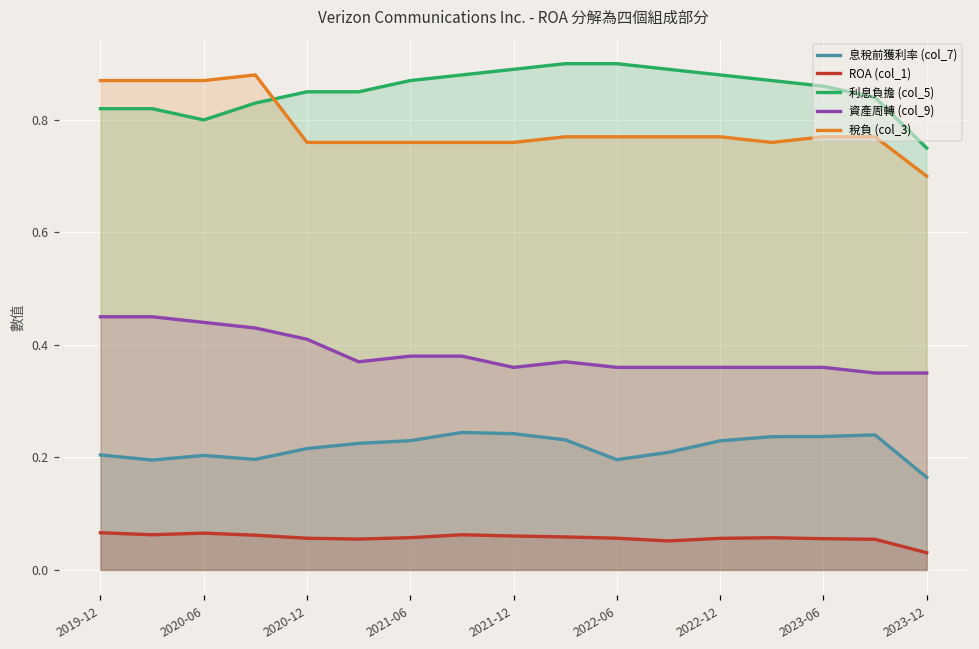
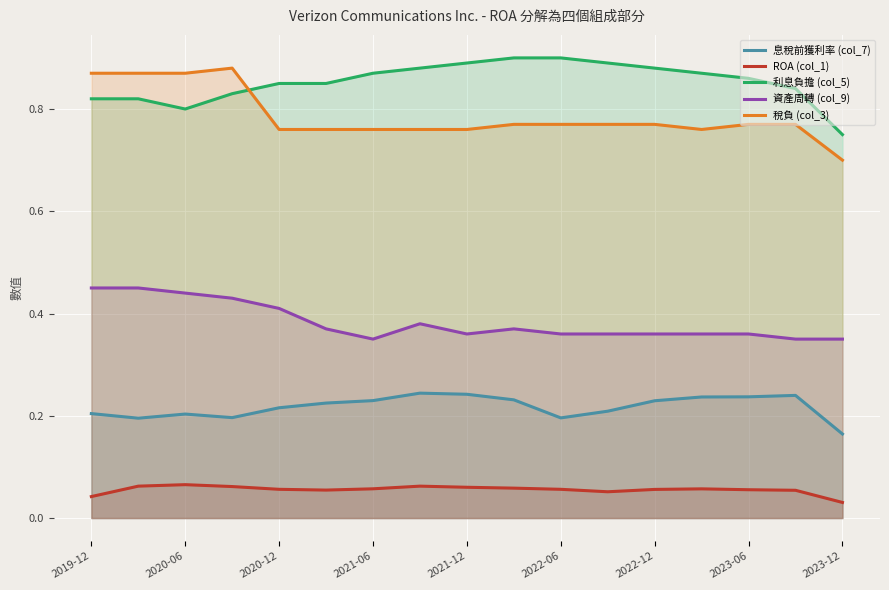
ROA (col_1), 2019-12: 0.07 -> 0.04
資產周轉 (col_9), 2021-06: 0.38 -> 0.35
